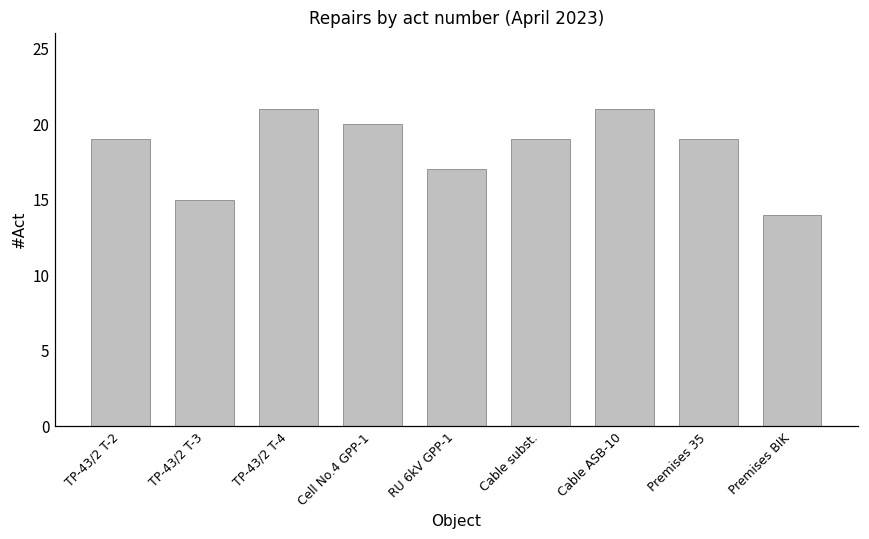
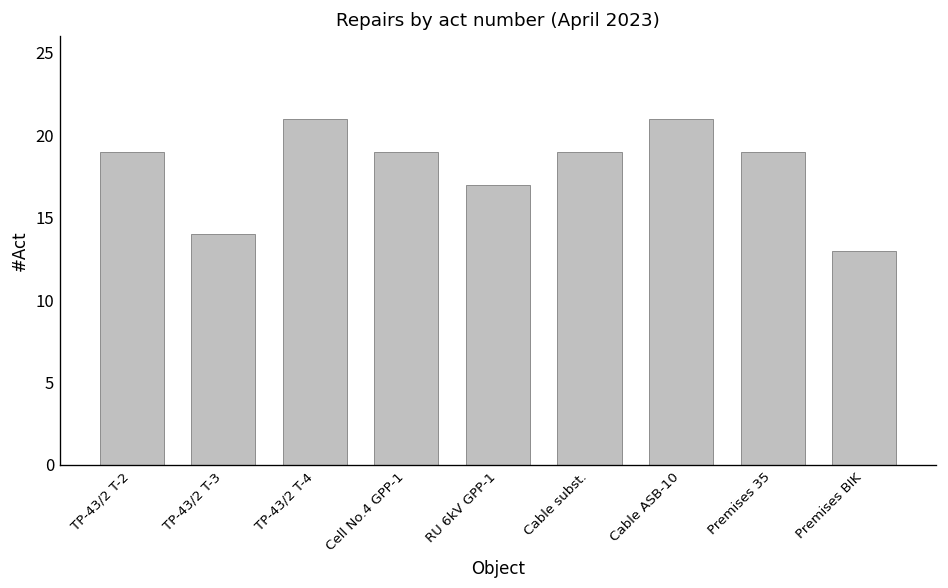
TP-43/2 T-3: 15 -> 14
Cell No.4 GPP-1: 20 -> 19
Premises BIK: 14 -> 13
